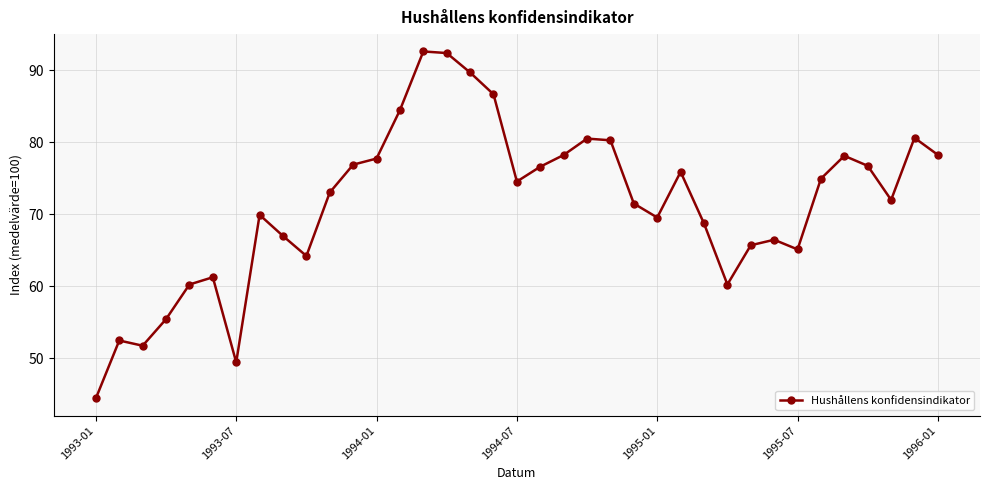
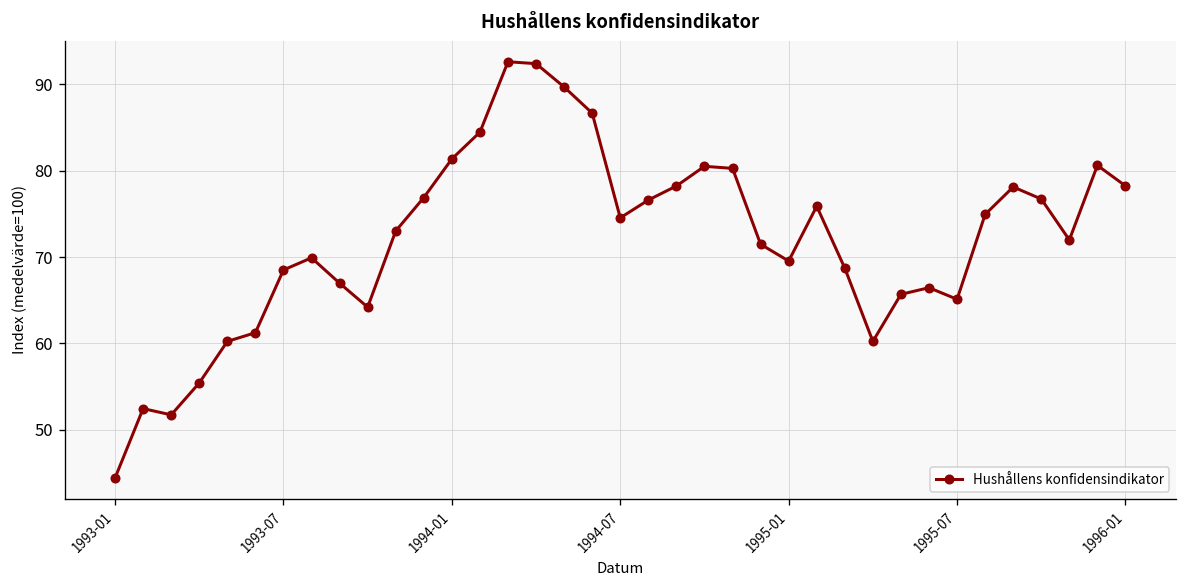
1993-07: 49 -> 69
1994-01: 78 -> 81
